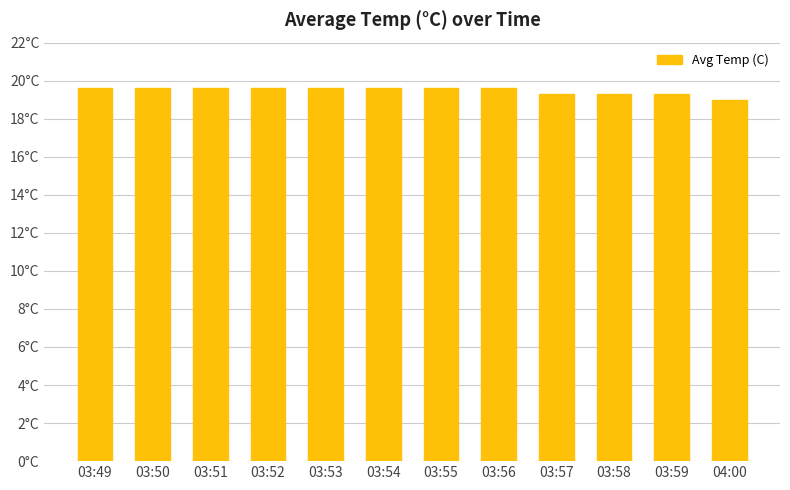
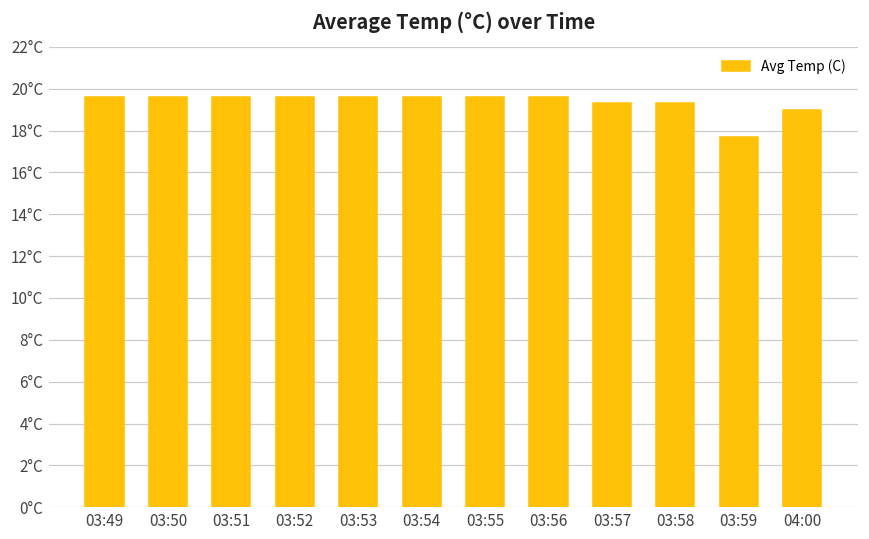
03:59: 19.3°C -> 17.7°C
